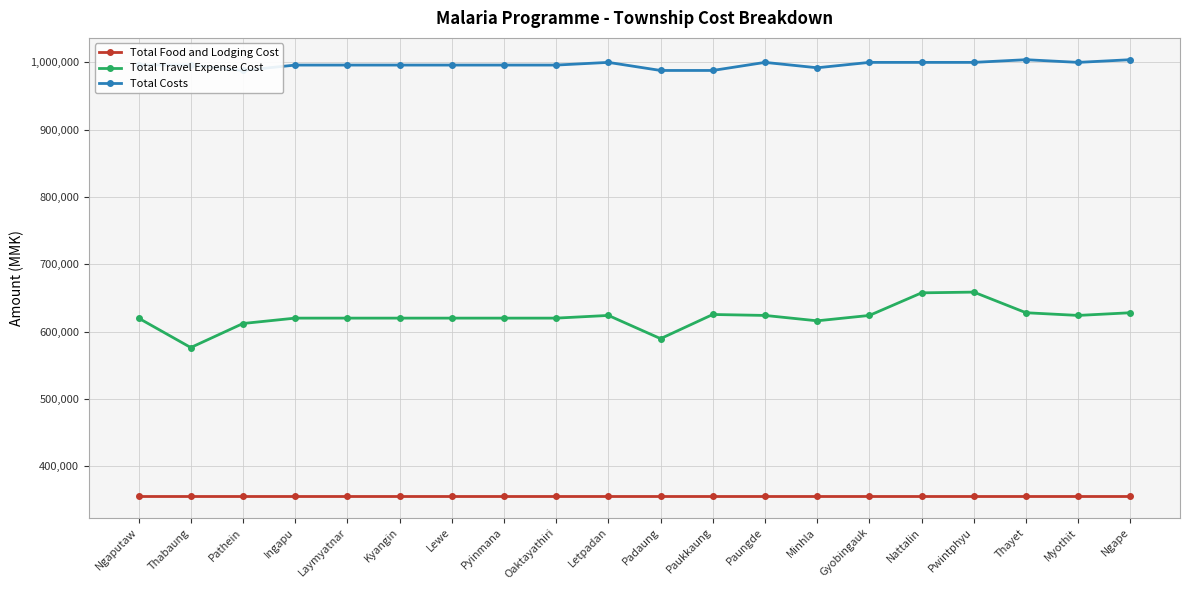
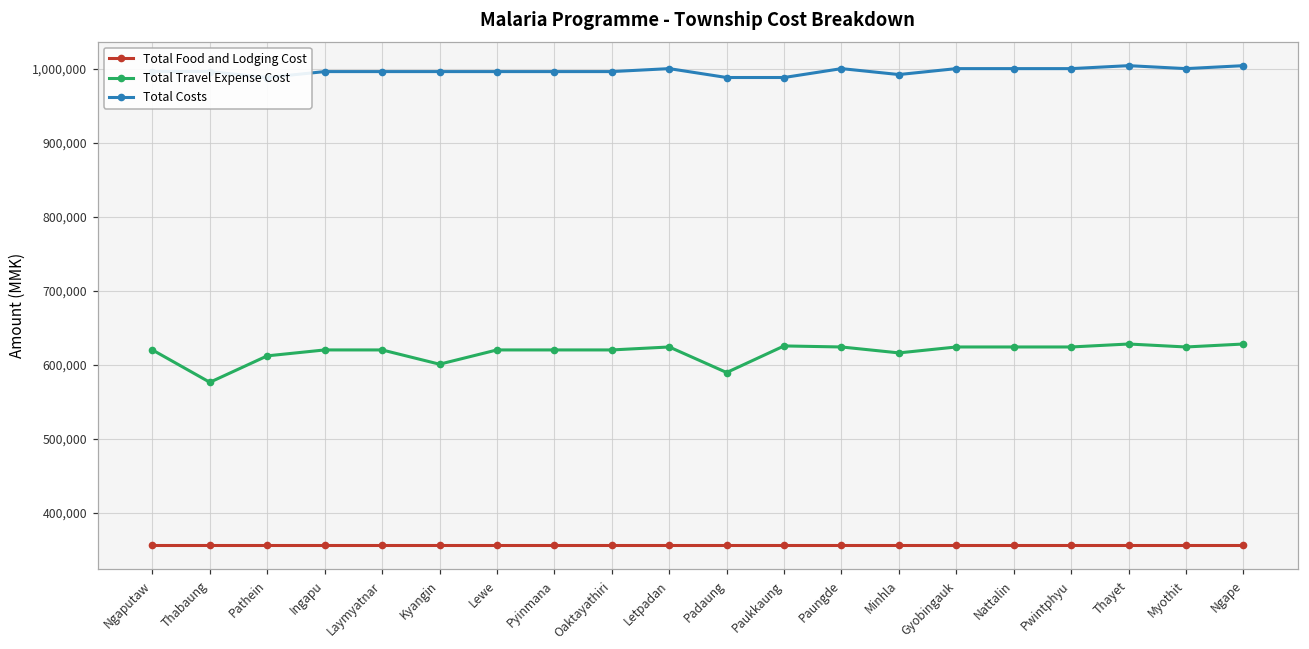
Total Travel Expense Cost, Kyangin: 620,000 -> 600,000
Total Travel Expense Cost, Nattalin: 660,000 -> 620,000
Total Travel Expense Cost, Pwintphyu: 660,000 -> 620,000
